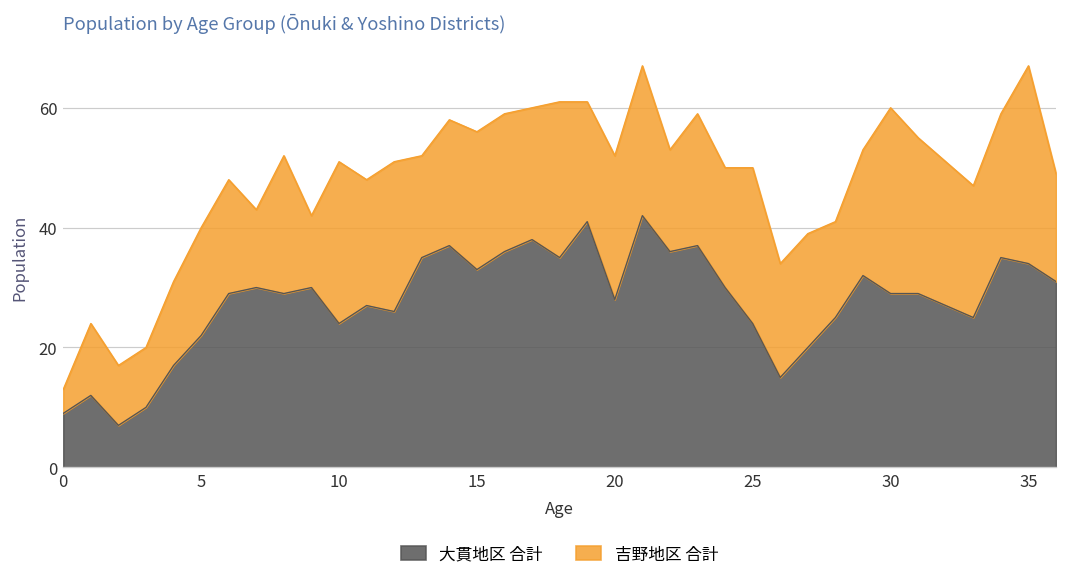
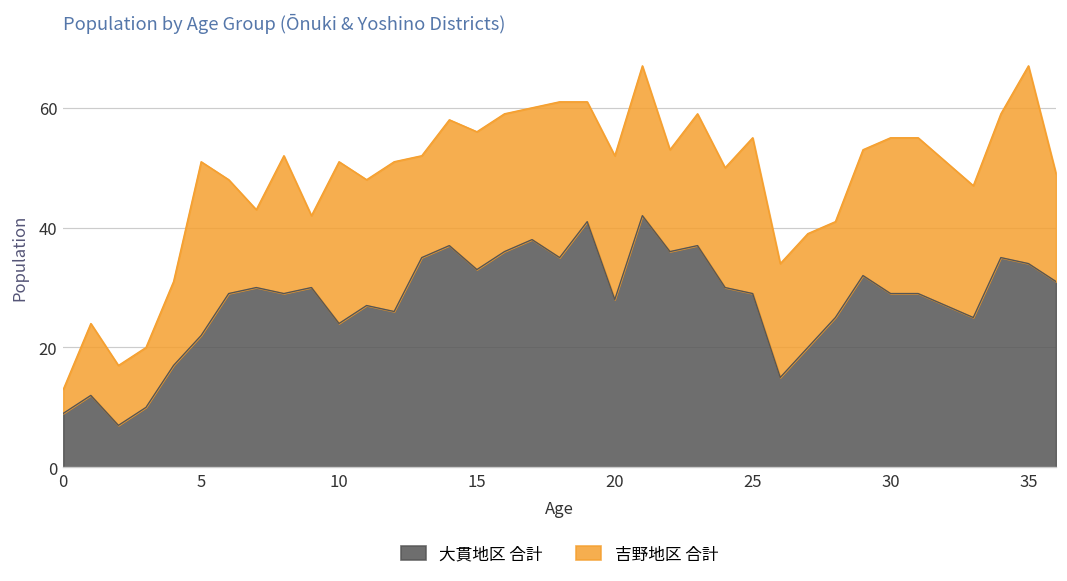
吉野地区 合計, 5: 18 -> 29
大貫地区 合計, 25: 24 -> 29
吉野地区 合計, 30: 31 -> 26
